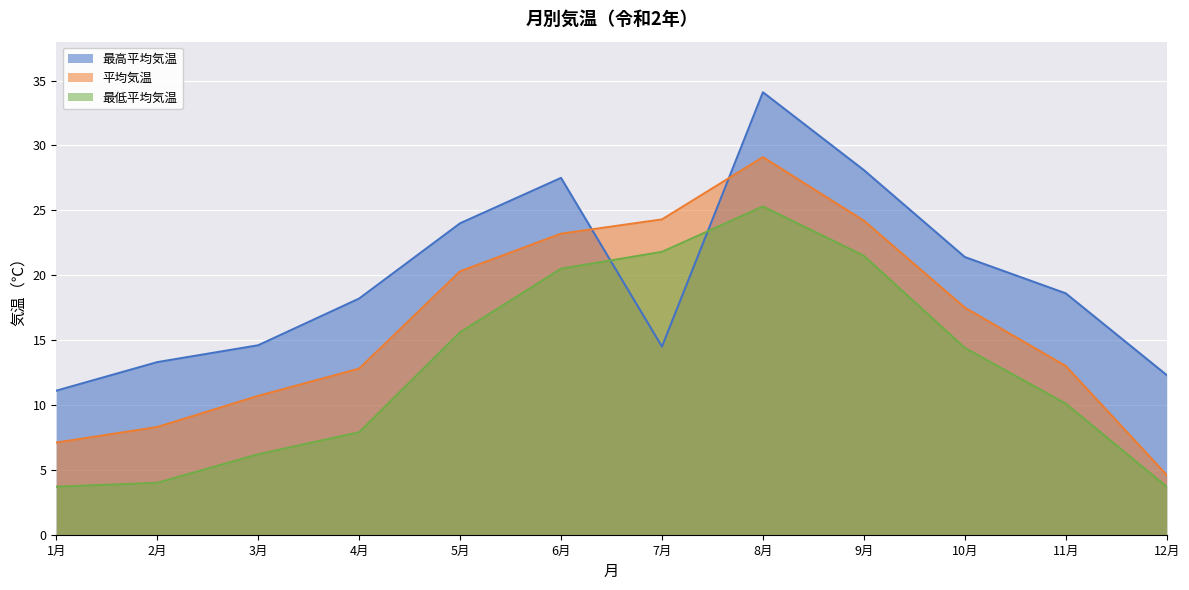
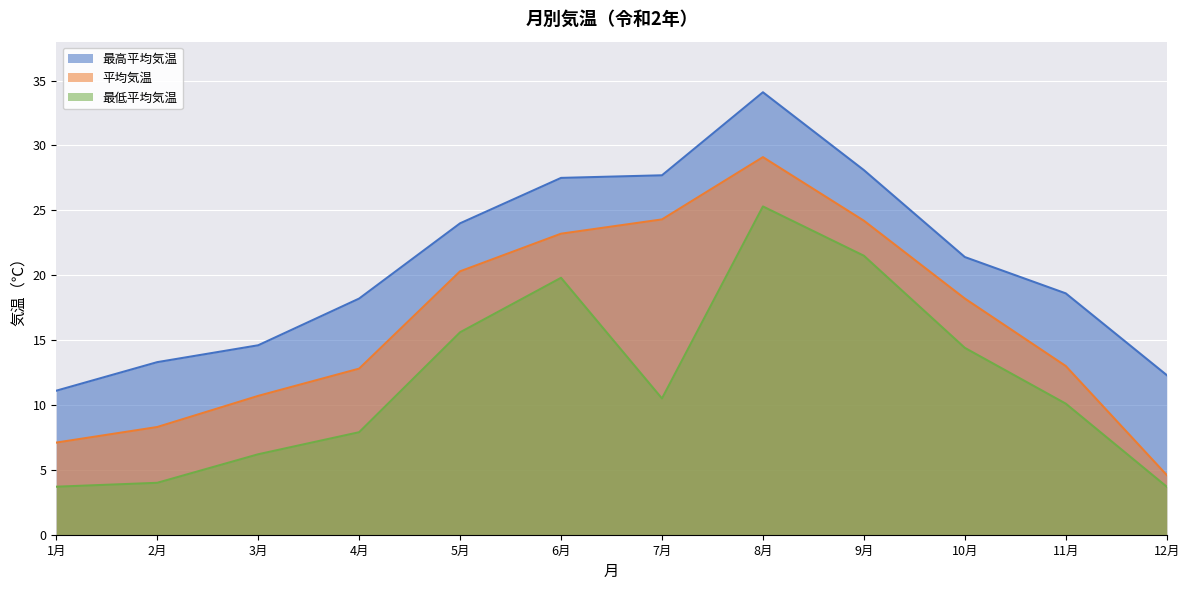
最低平均気温, 6月: 20.5 -> 19.8
最高平均気温, 7月: 14.5 -> 27.7
最低平均気温, 7月: 21.8 -> 10.5
平均気温, 10月: 17.5 -> 18.2
